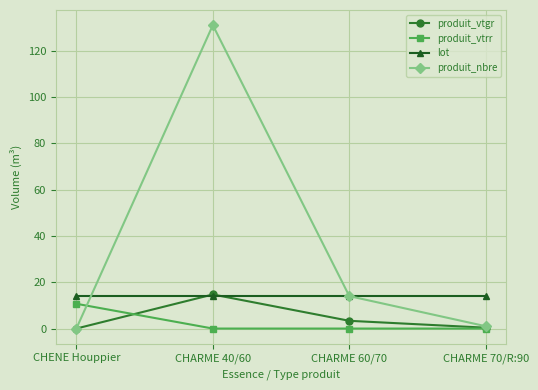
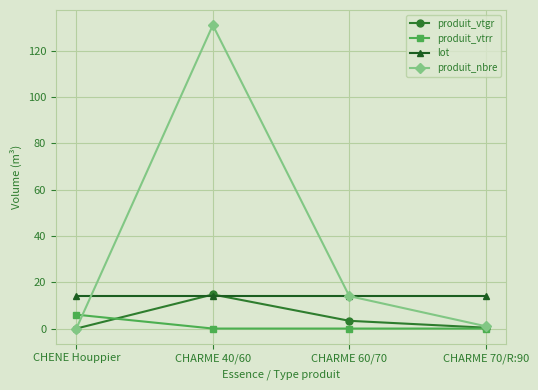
produit_vtrr, CHENE Houppier: 11 -> 6
